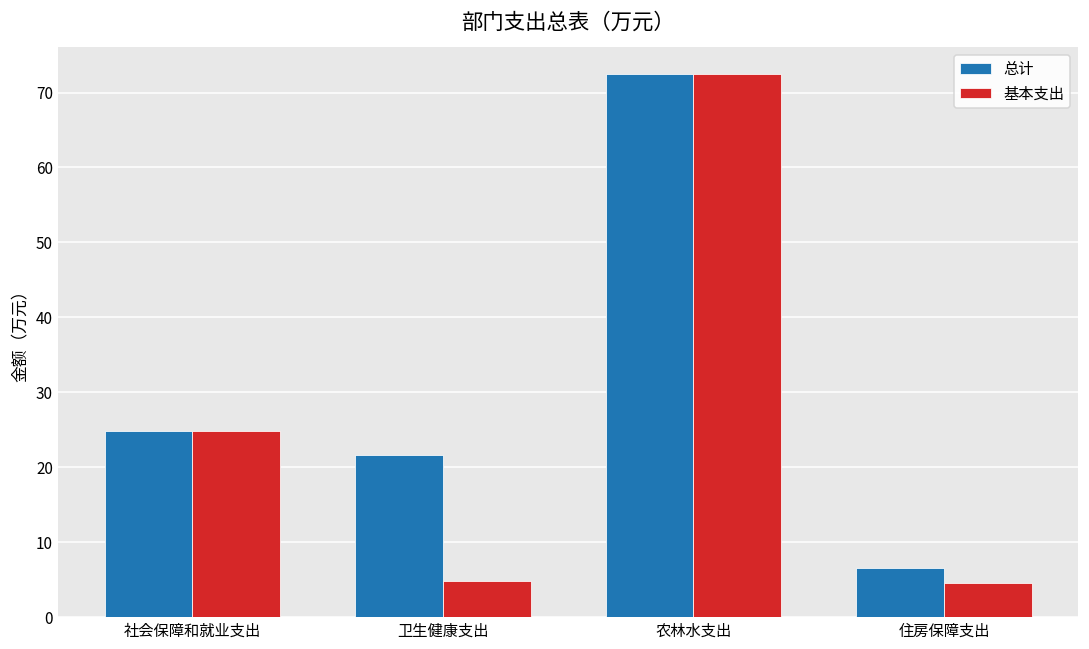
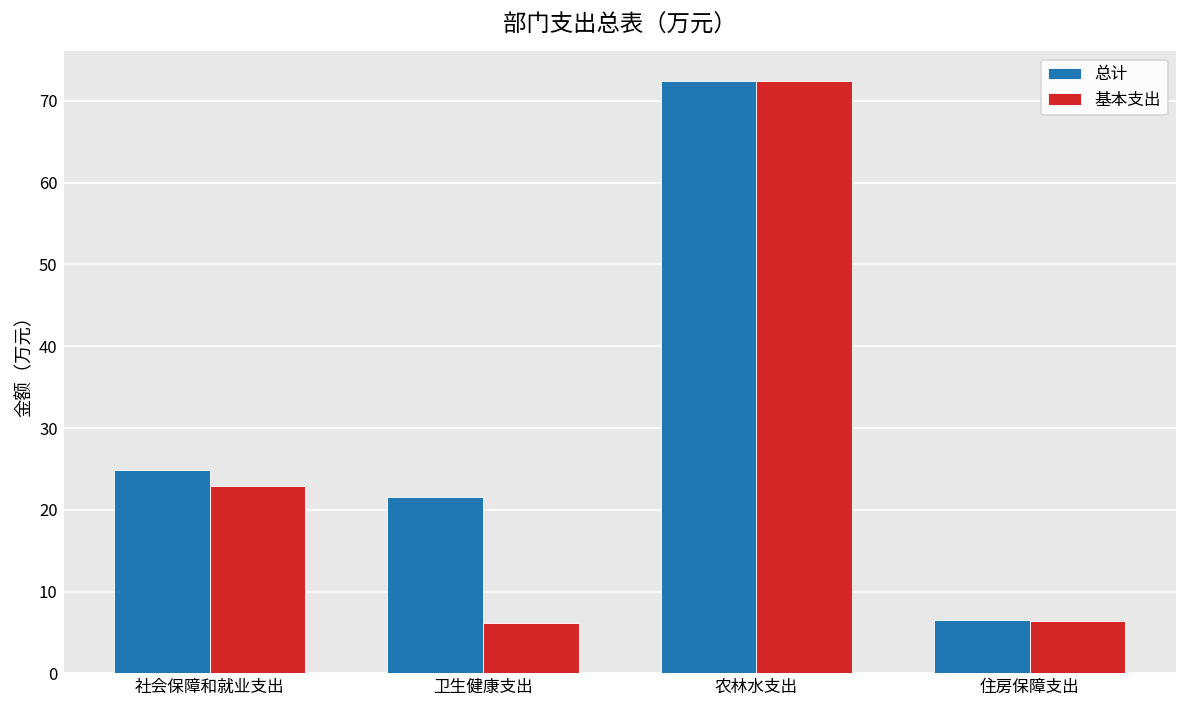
基本支出, 社会保障和就业支出: 25 -> 23
基本支出, 卫生健康支出: 5 -> 6
基本支出, 住房保障支出: 5 -> 6
